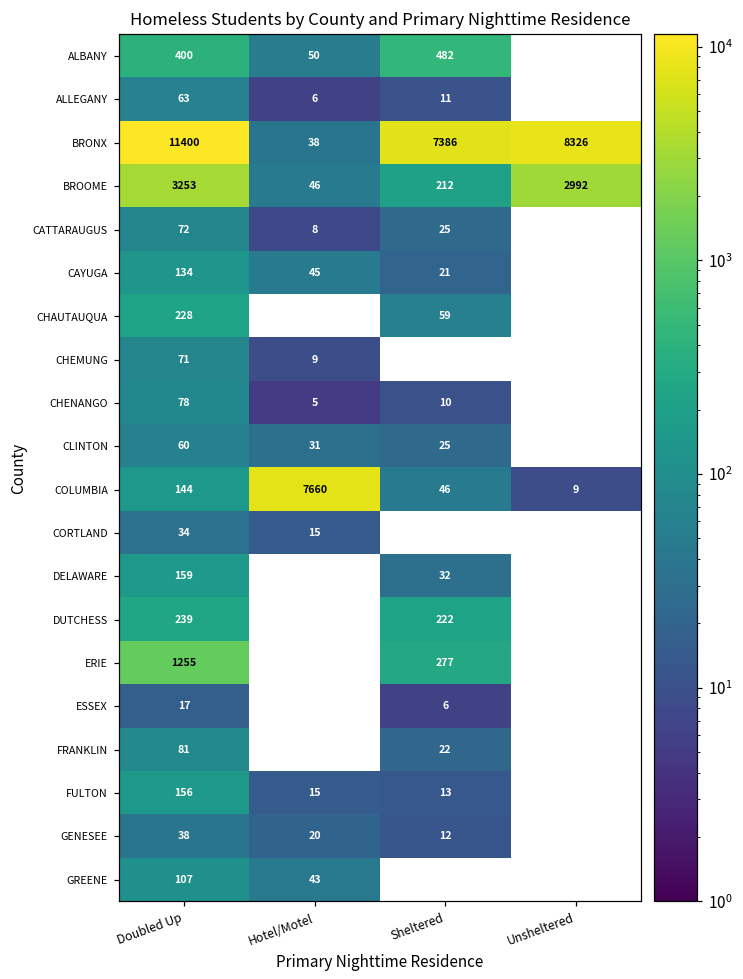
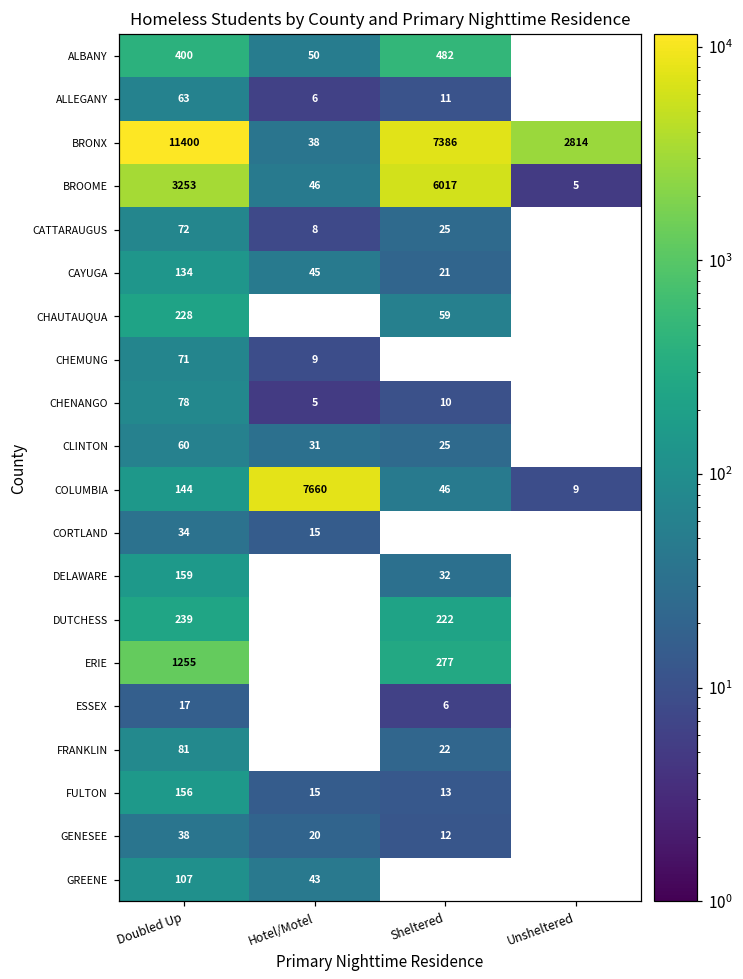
BRONX, Unsheltered: 8326 -> 2814
BROOME, Sheltered: 212 -> 6017
BROOME, Unsheltered: 2992 -> 5
